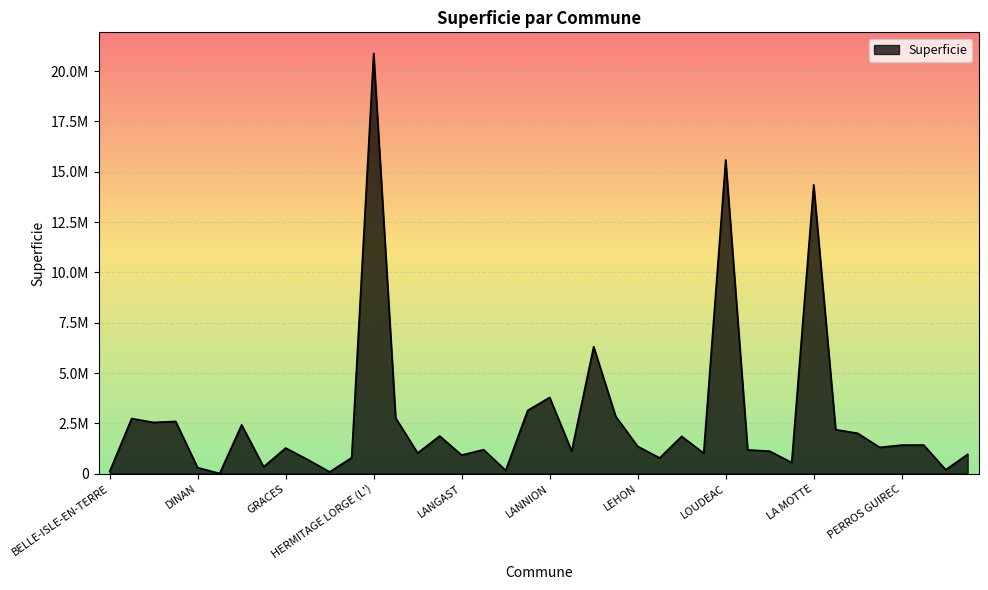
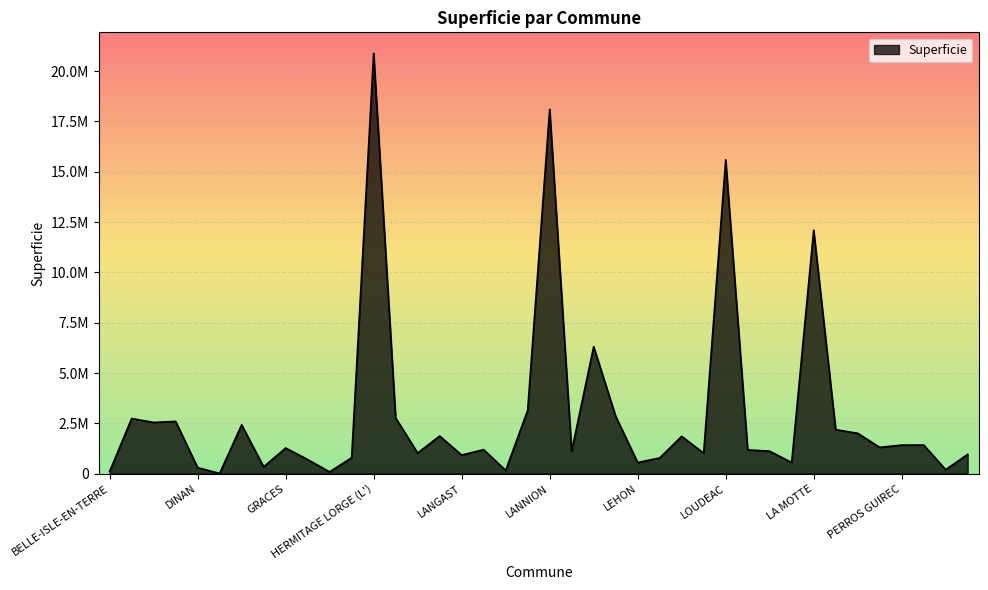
LANNION: 3800000 -> 18100000
LEHON: 1400000 -> 600000
LA MOTTE: 14300000 -> 12100000
